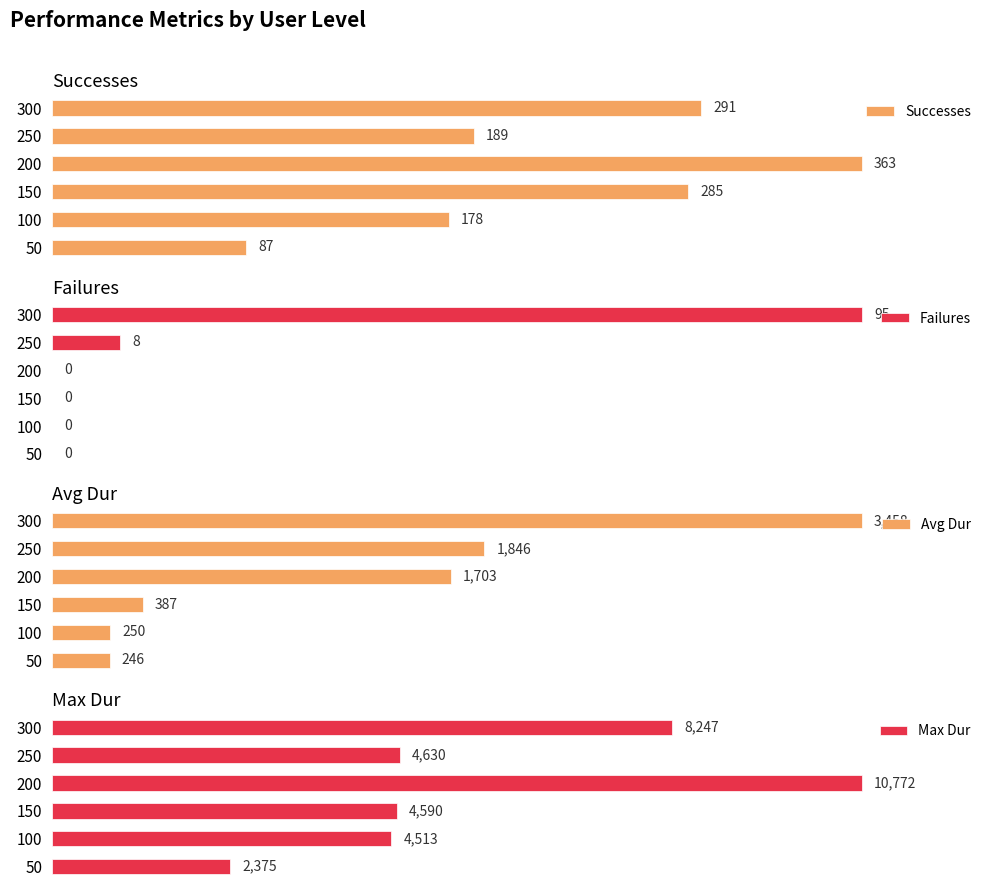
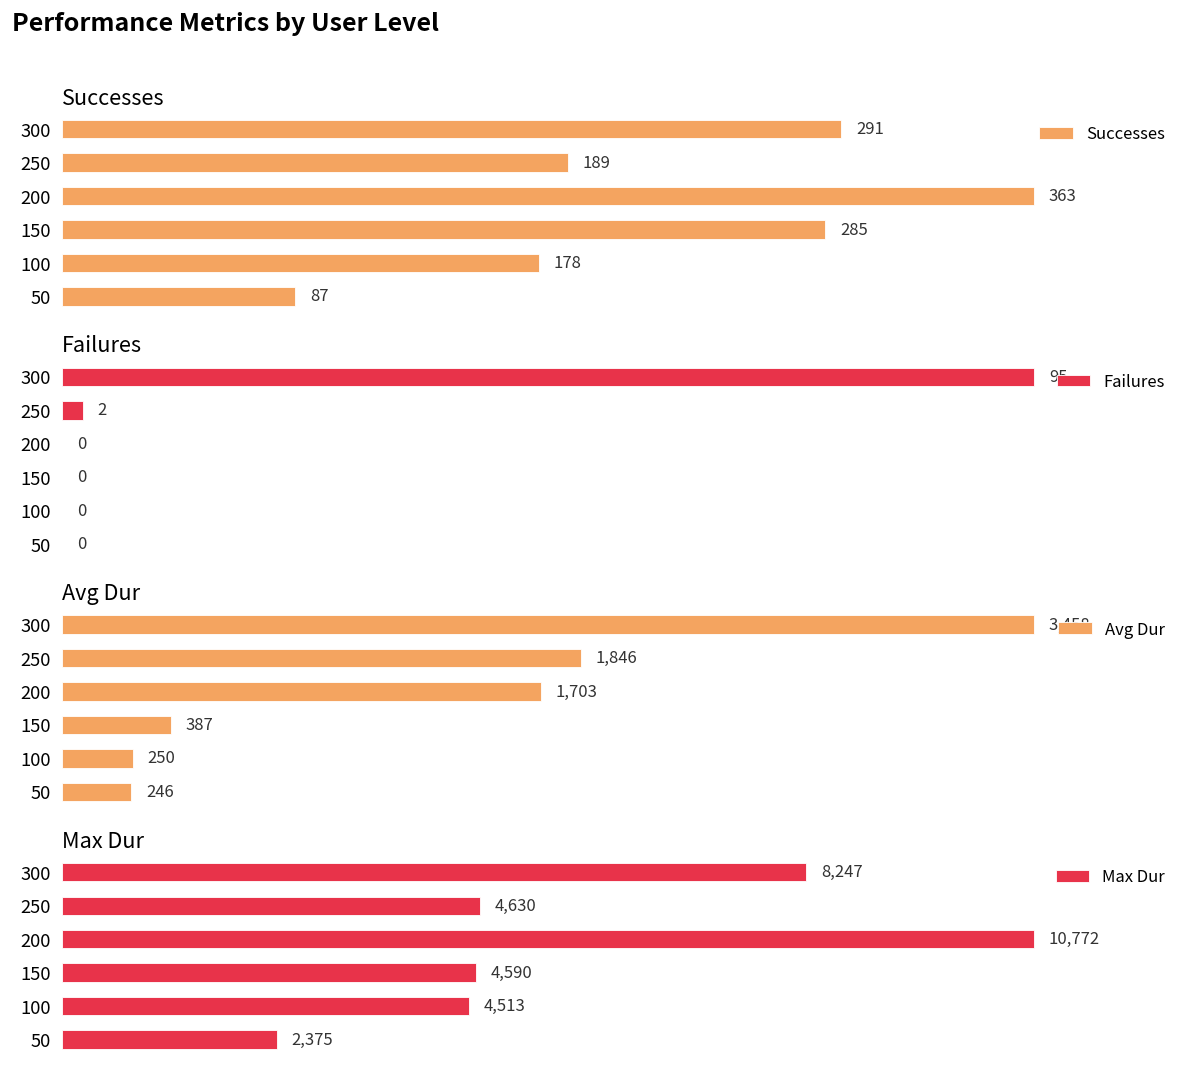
Failures, 250: 8 -> 2
